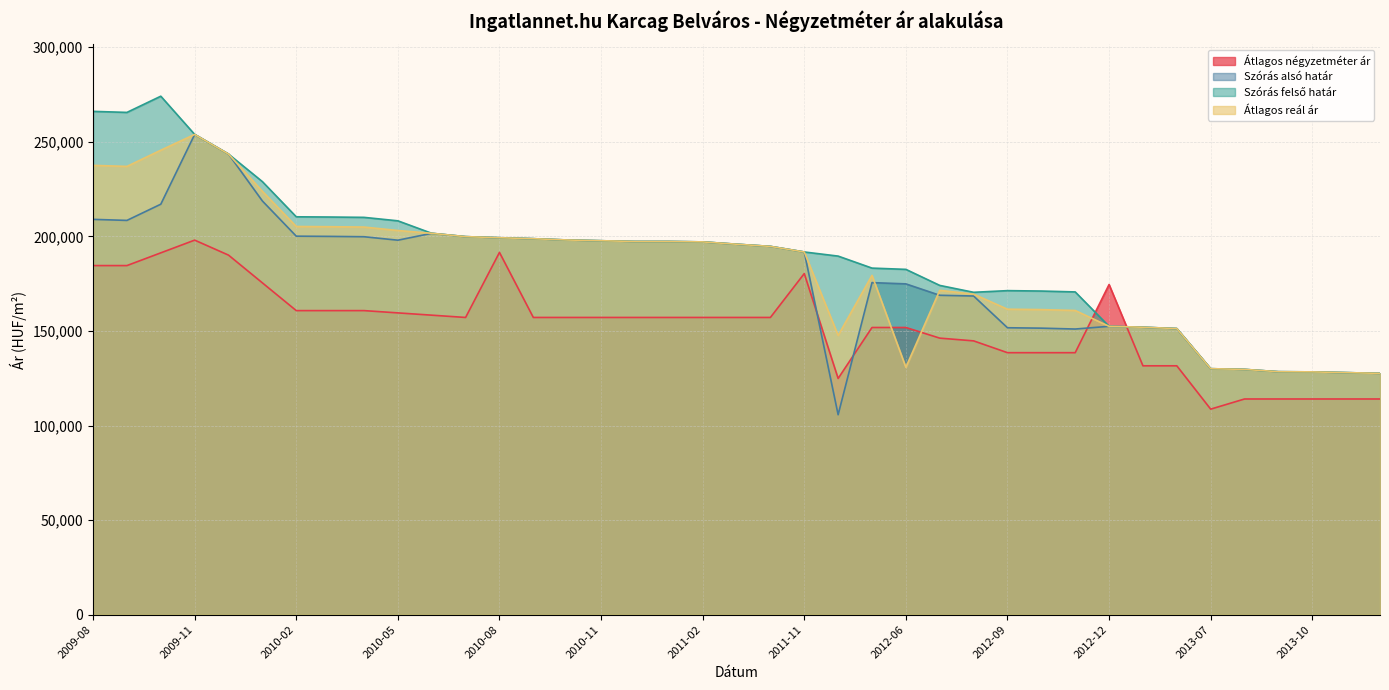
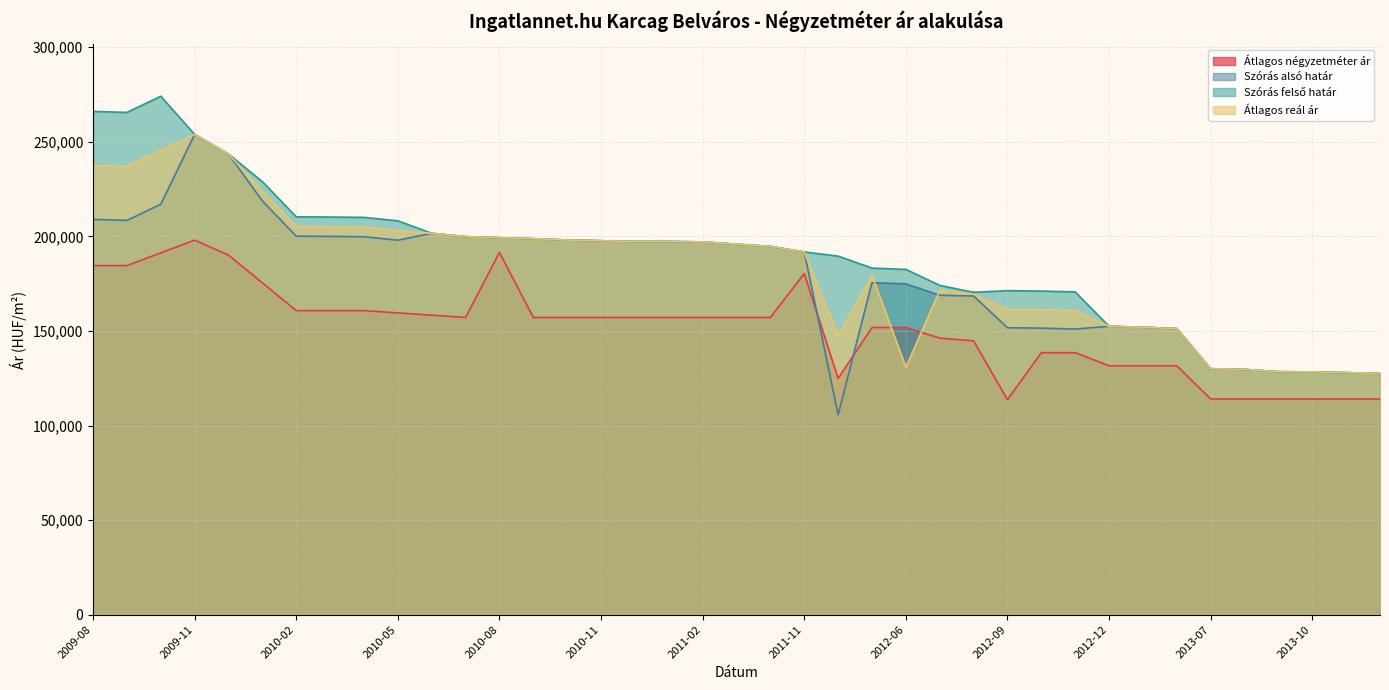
Átlagos négyzetméter ár, 2012-09: 139,000 -> 114,000
Átlagos négyzetméter ár, 2012-12: 175,000 -> 132,000
Átlagos négyzetméter ár, 2013-07: 109,000 -> 114,000
